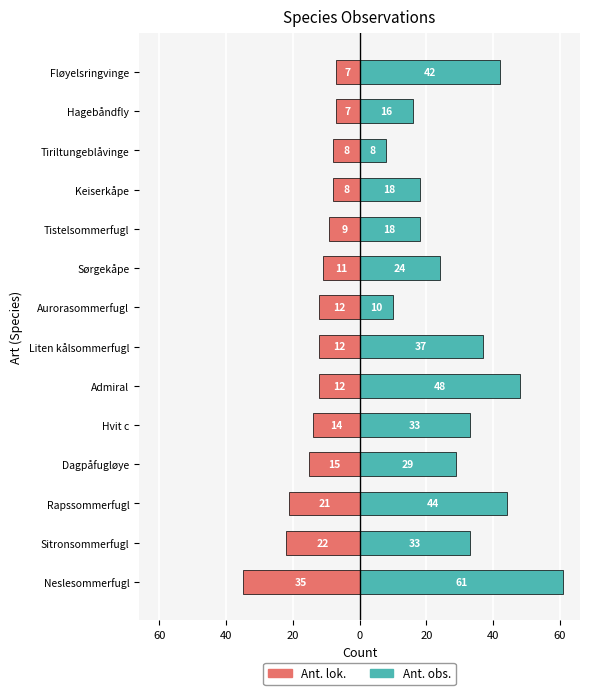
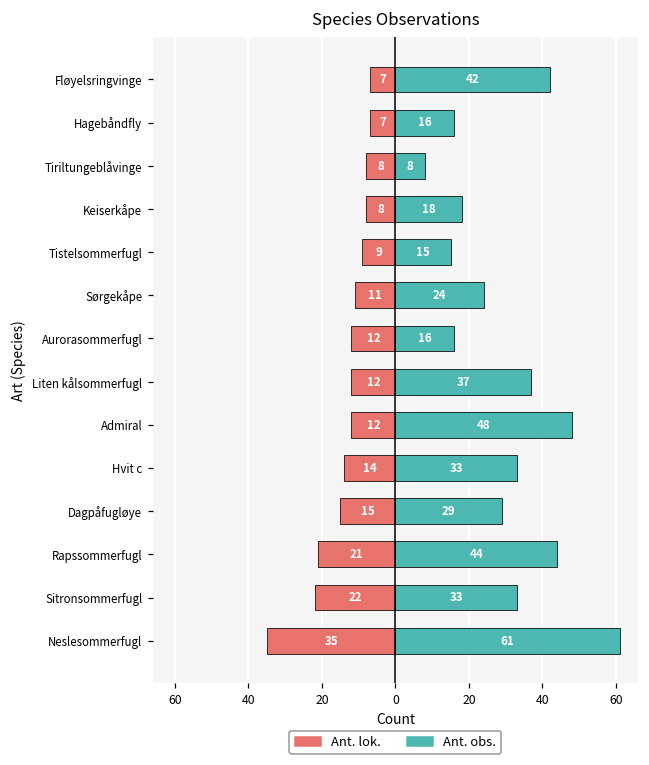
Ant. obs., Tistelsommerfugl: 18 -> 15
Ant. obs., Aurorasommerfugl: 10 -> 16
